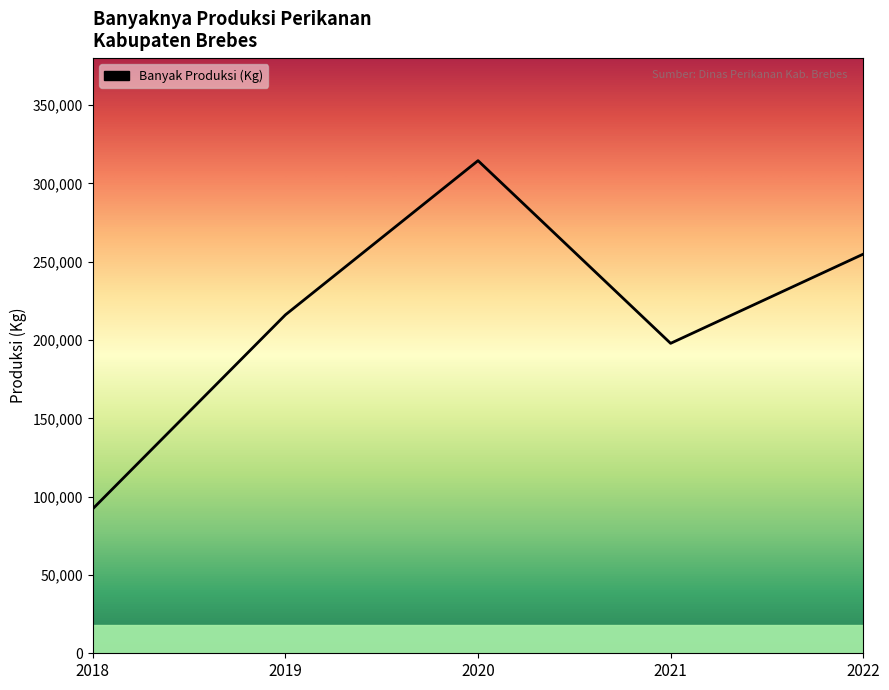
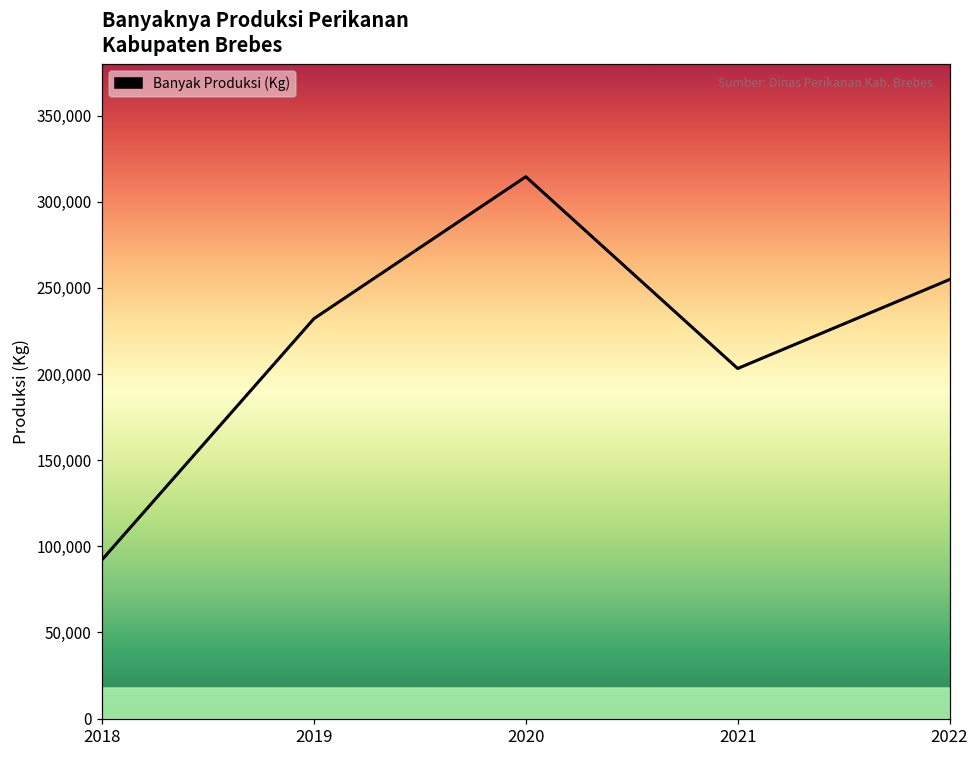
2019: 216,000 -> 232,000
2021: 198,000 -> 203,000
